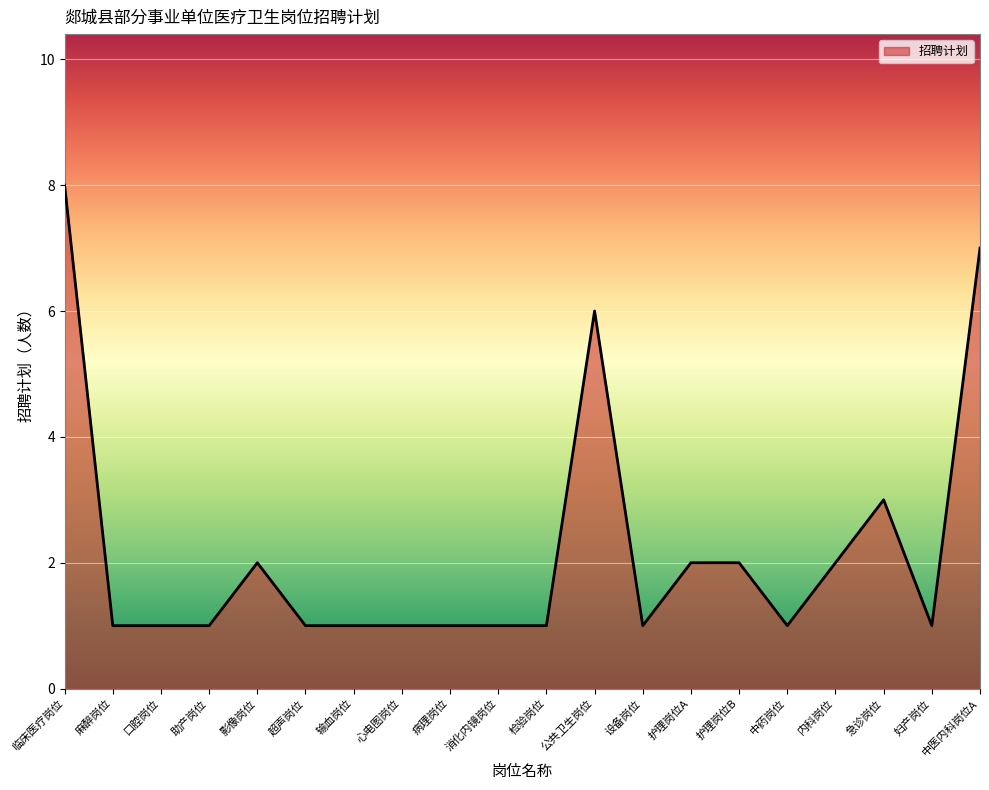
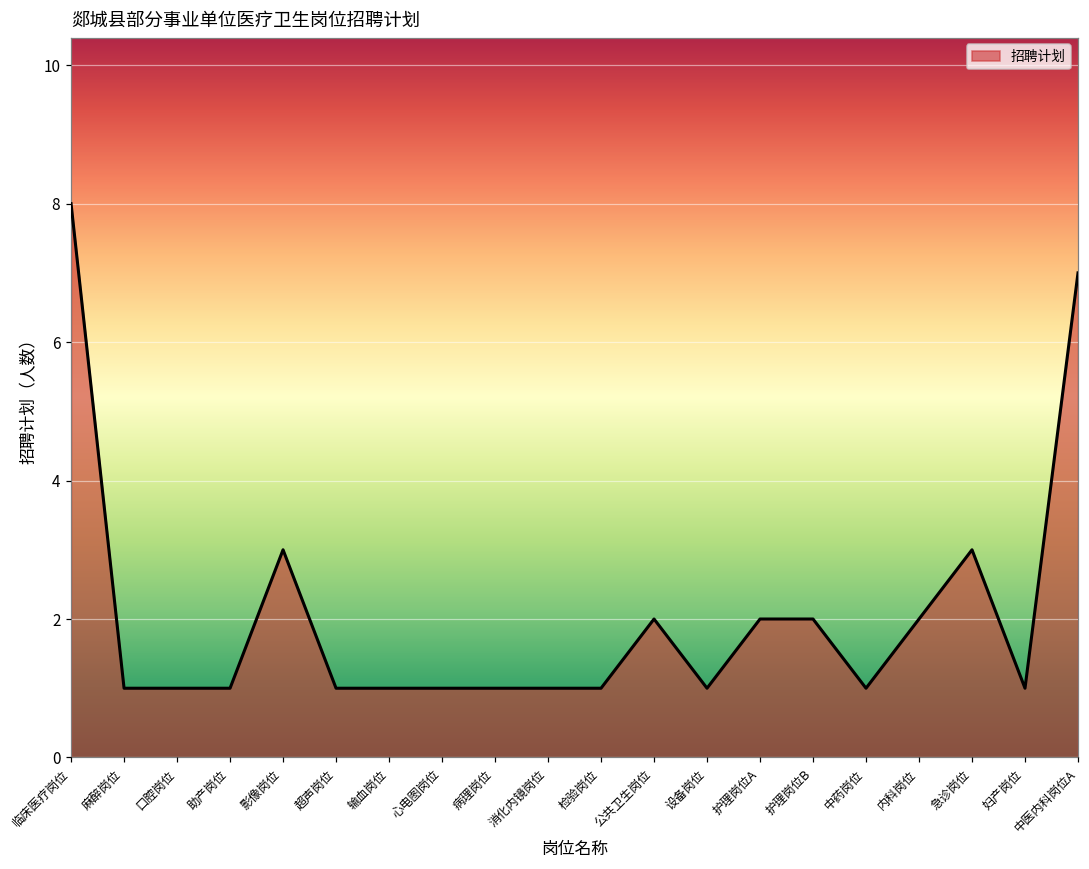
影像岗位: 2 -> 3
公共卫生岗位: 6 -> 2
